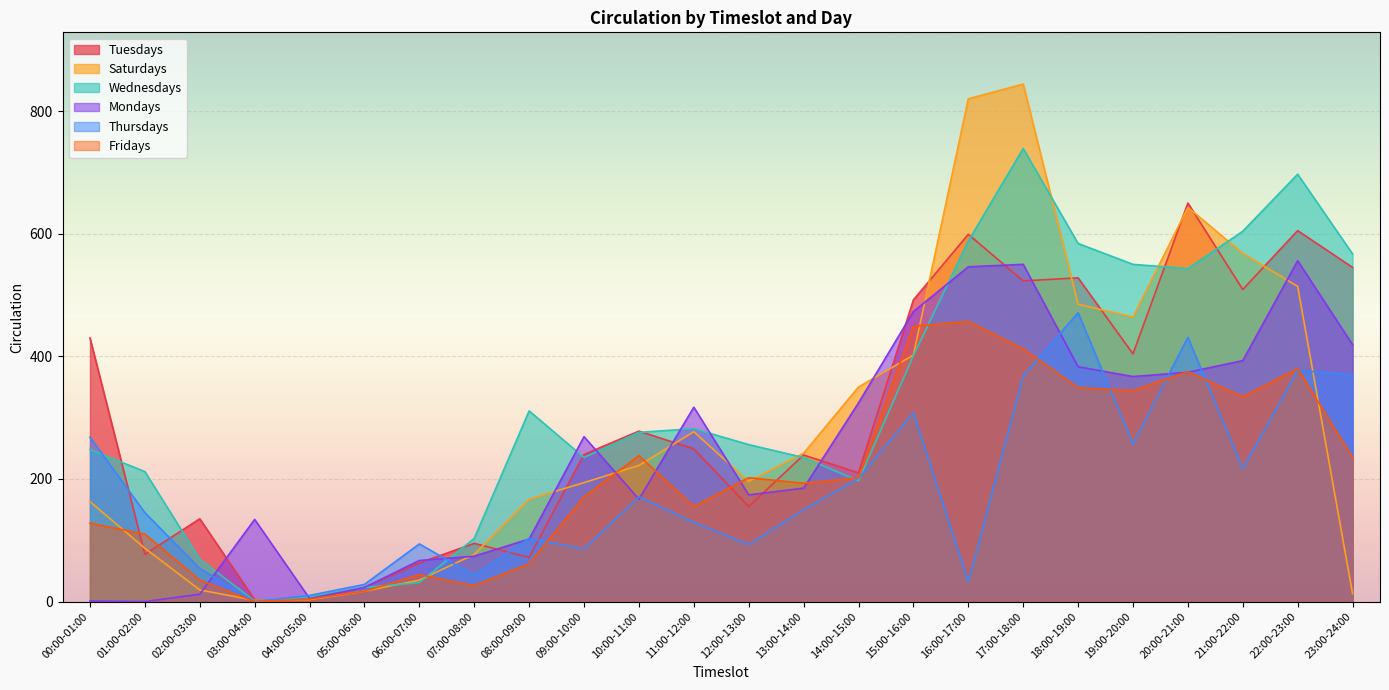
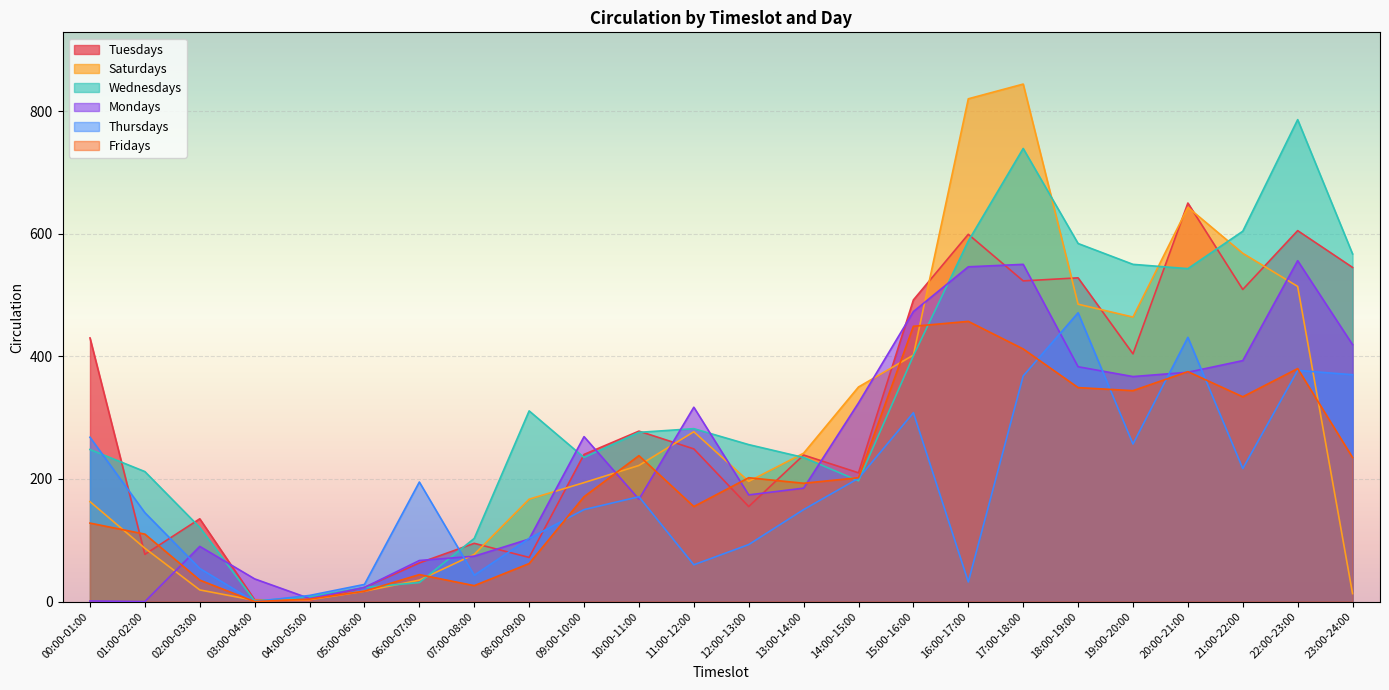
Wednesdays, 02:00-03:00: 70 -> 120
Mondays, 02:00-03:00: 10 -> 90
Mondays, 03:00-04:00: 130 -> 40
Thursdays, 06:00-07:00: 90 -> 200
Thursdays, 09:00-10:00: 90 -> 150
Thursdays, 11:00-12:00: 130 -> 60
Wednesdays, 22:00-23:00: 700 -> 790
